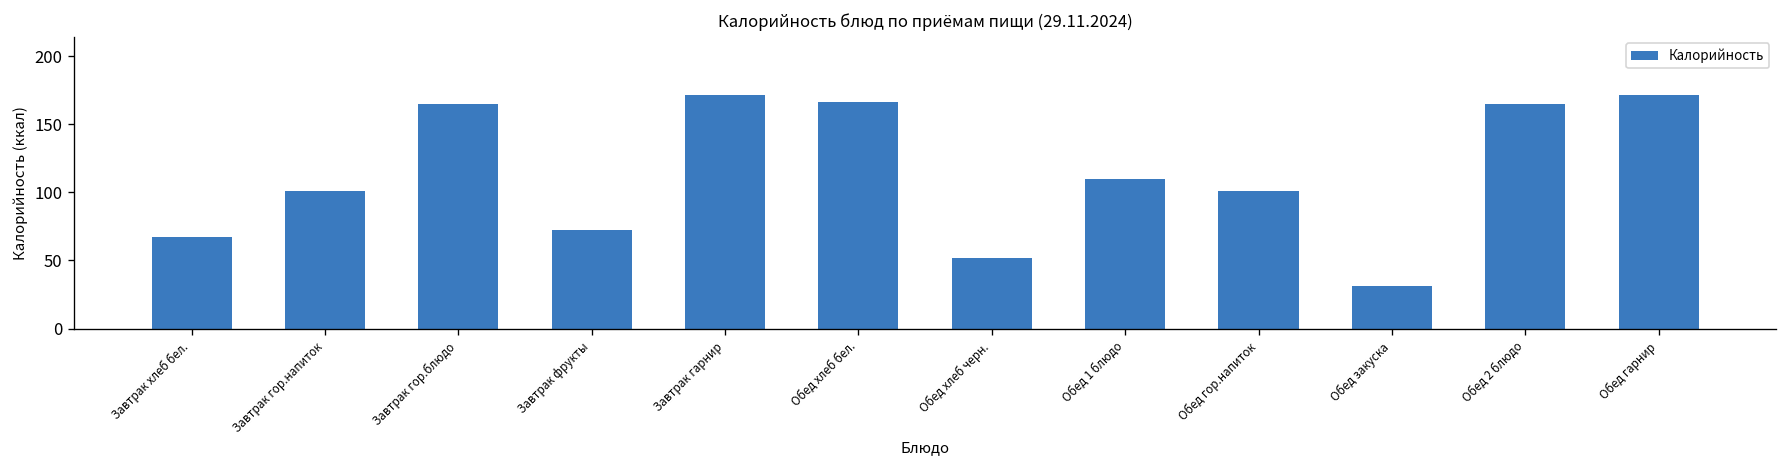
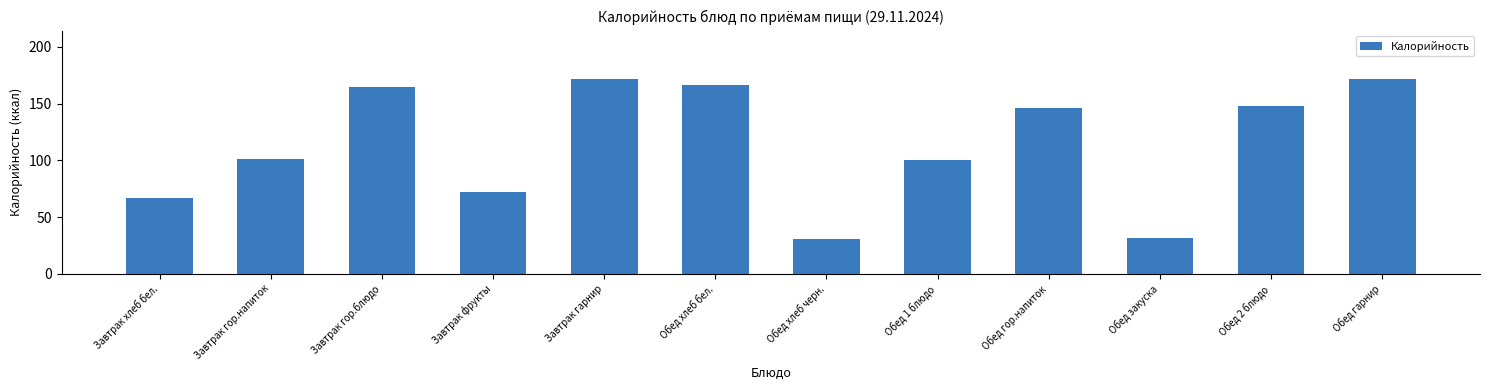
Обед хлеб черн.: 52 -> 31
Обед 1 блюдо: 110 -> 101
Обед гор.напиток: 101 -> 146
Обед 2 блюдо: 165 -> 148
